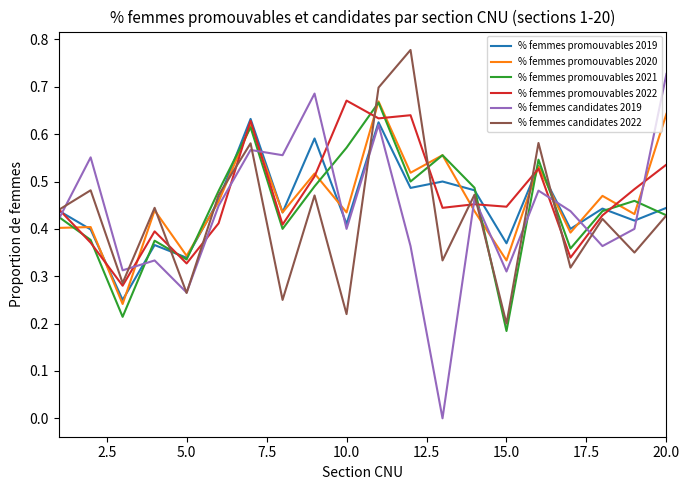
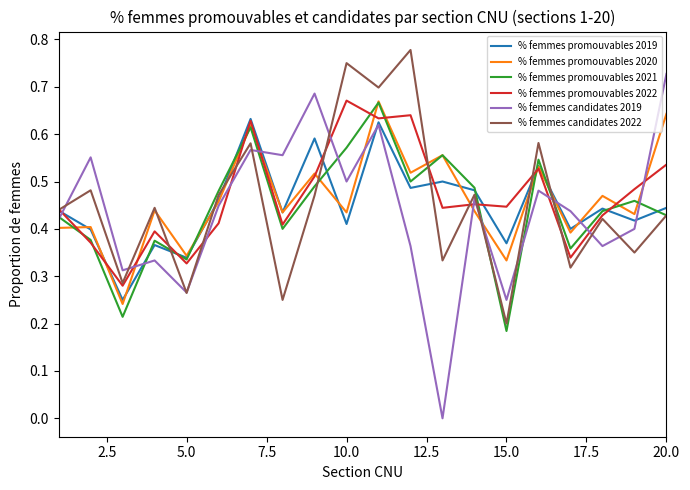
% femmes candidates 2019, 10.0: 0.4 -> 0.5
% femmes candidates 2022, 10.0: 0.22 -> 0.75
% femmes candidates 2019, 15.0: 0.31 -> 0.25
